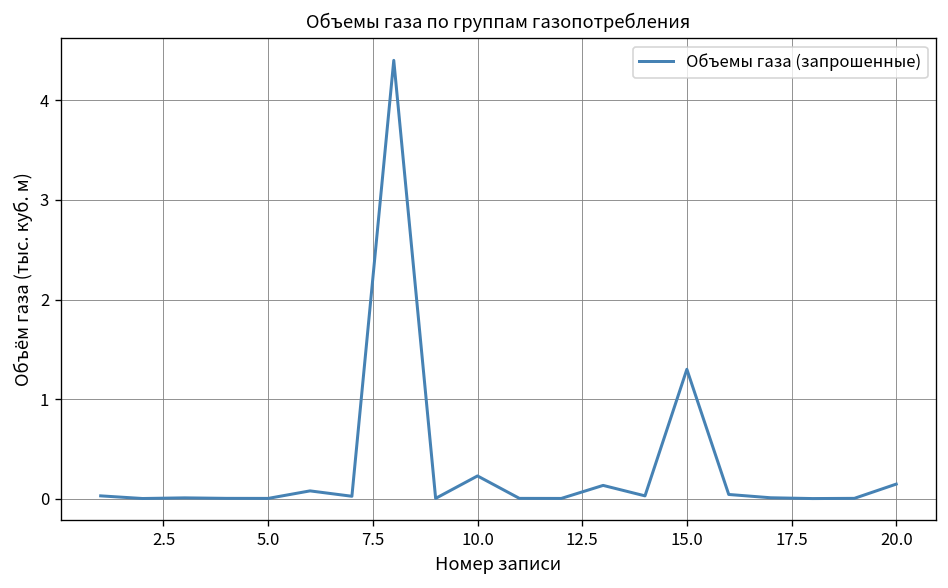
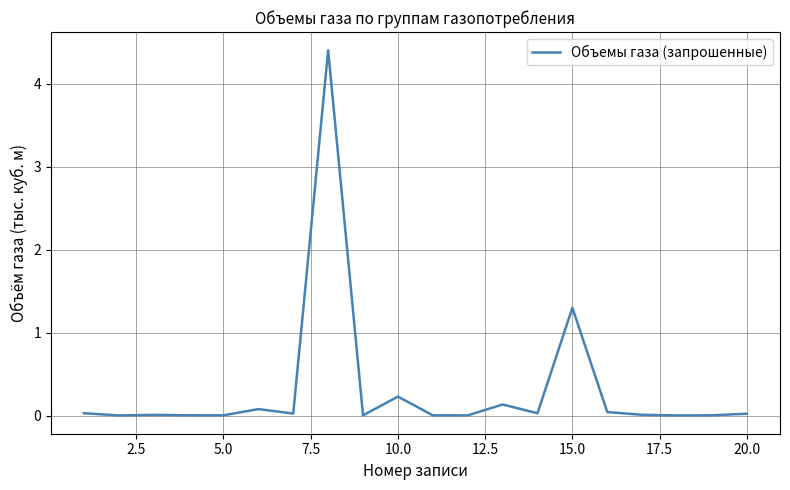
20.0: 0.1 -> 0.0
